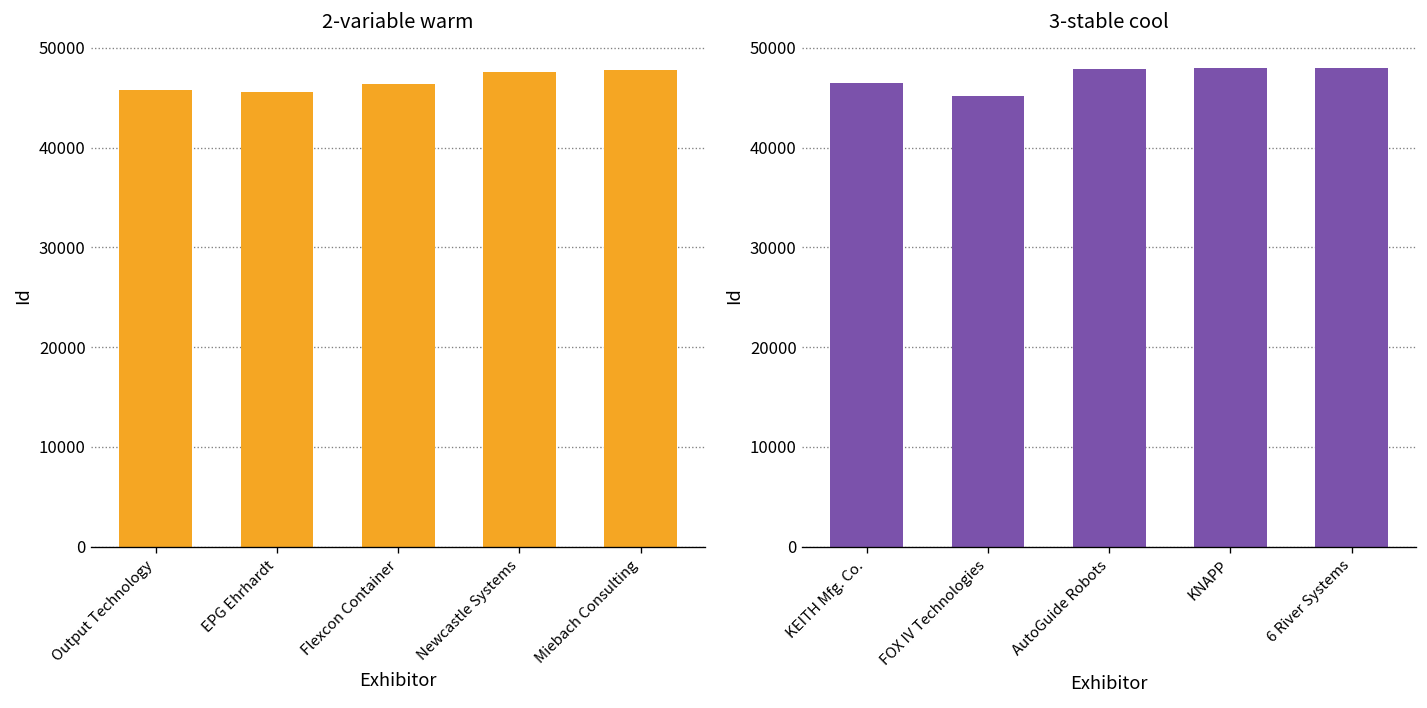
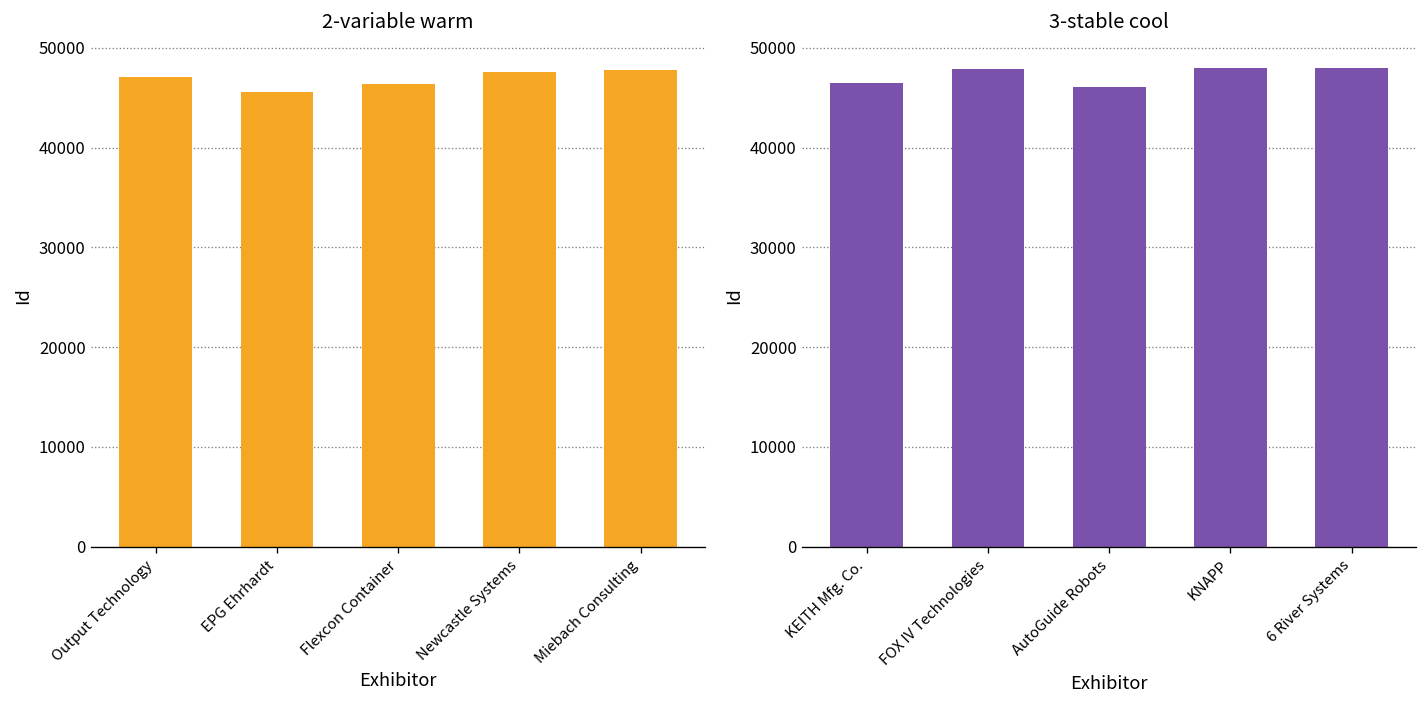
2-variable warm, Output Technology: 46000 -> 47000
3-stable cool, FOX IV Technologies: 45000 -> 48000
3-stable cool, AutoGuide Robots: 48000 -> 46000
